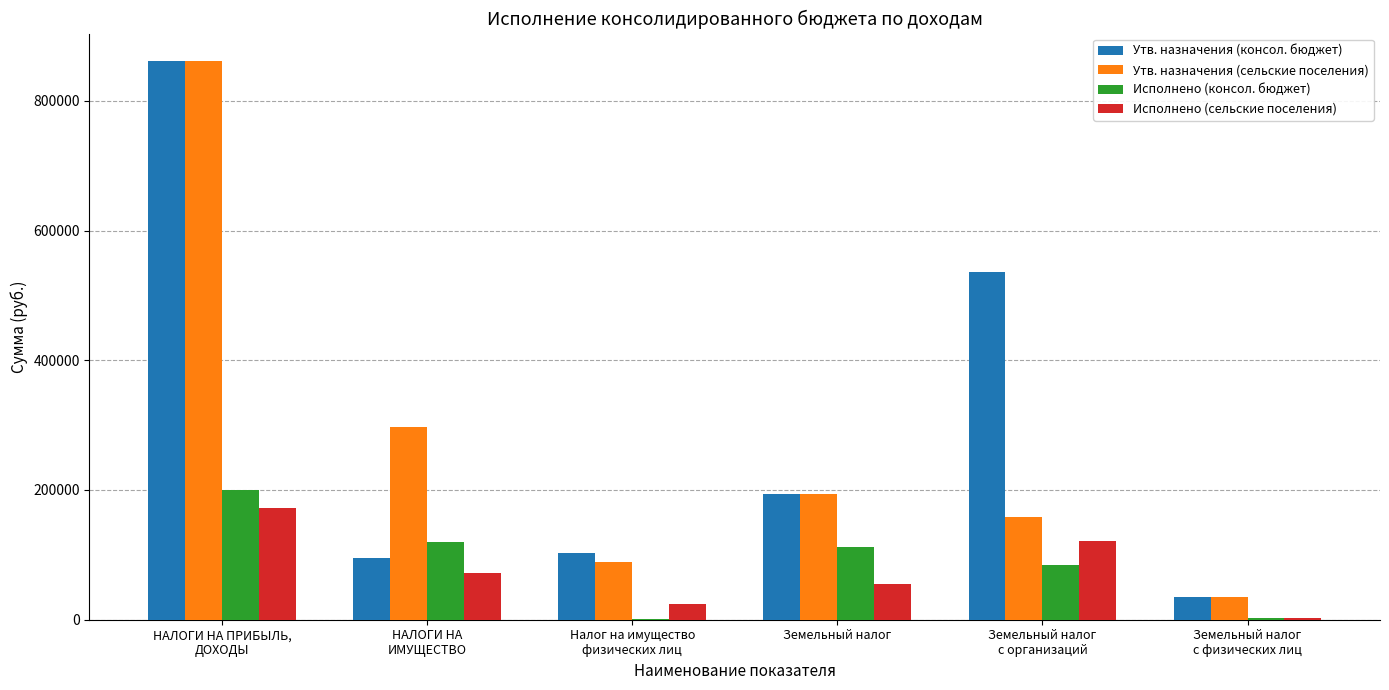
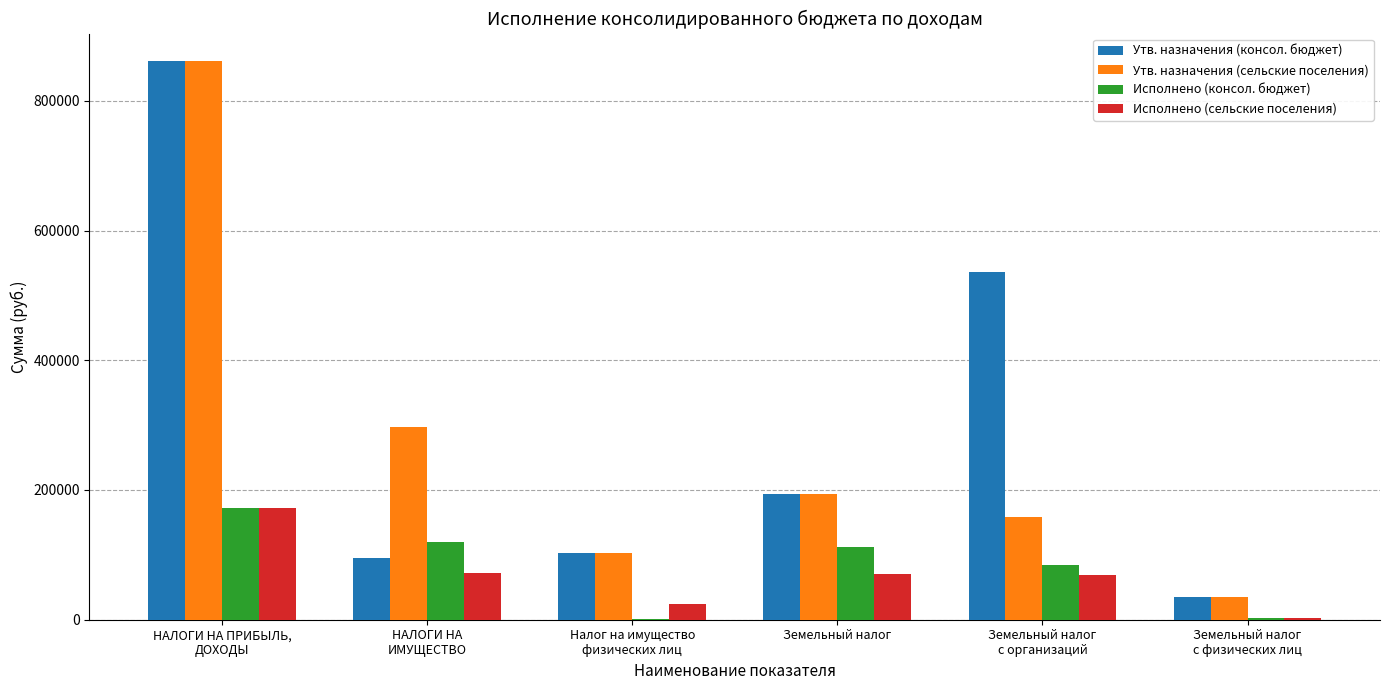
Исполнено (консол. бюджет), НАЛОГИ НА ПРИБЫЛЬ, ДОХОДЫ: 200000 -> 170000
Утв. назначения (сельские поселения), Налог на имущество физических лиц: 90000 -> 100000
Исполнено (сельские поселения), Земельный налог: 60000 -> 70000
Исполнено (сельские поселения), Земельный налог с организаций: 120000 -> 70000
